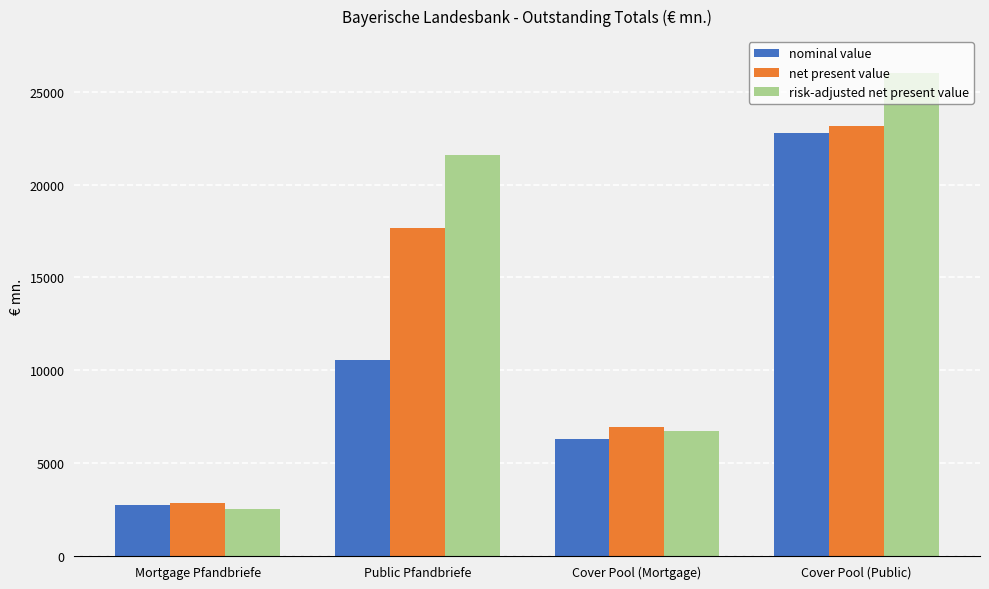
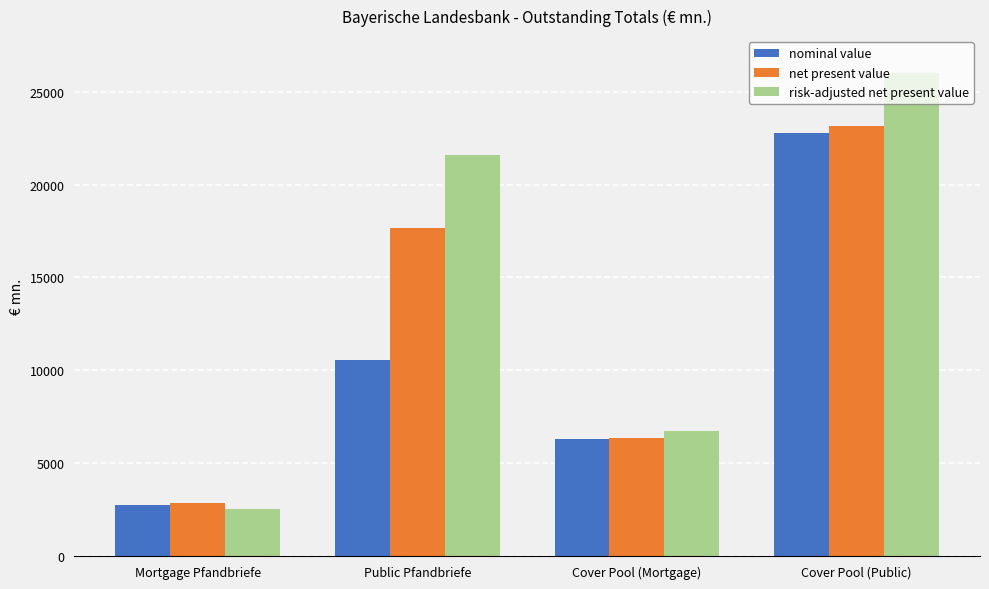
net present value, Cover Pool (Mortgage): 7000 -> 6300
